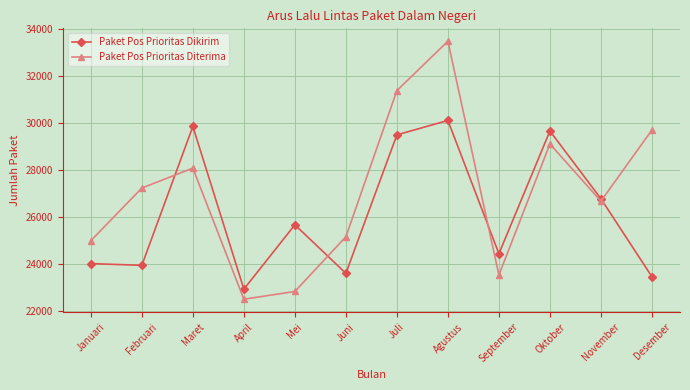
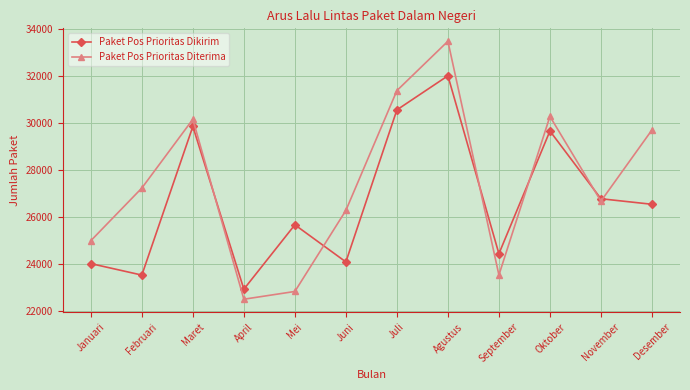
Paket Pos Prioritas Dikirim, Februari: 24000 -> 23500
Paket Pos Prioritas Diterima, Maret: 28100 -> 30200
Paket Pos Prioritas Dikirim, Juni: 23600 -> 24100
Paket Pos Prioritas Diterima, Juni: 25200 -> 26300
Paket Pos Prioritas Dikirim, Juli: 29500 -> 30600
Paket Pos Prioritas Dikirim, Agustus: 30100 -> 32000
Paket Pos Prioritas Diterima, Oktober: 29100 -> 30300
Paket Pos Prioritas Dikirim, Desember: 23500 -> 26600
